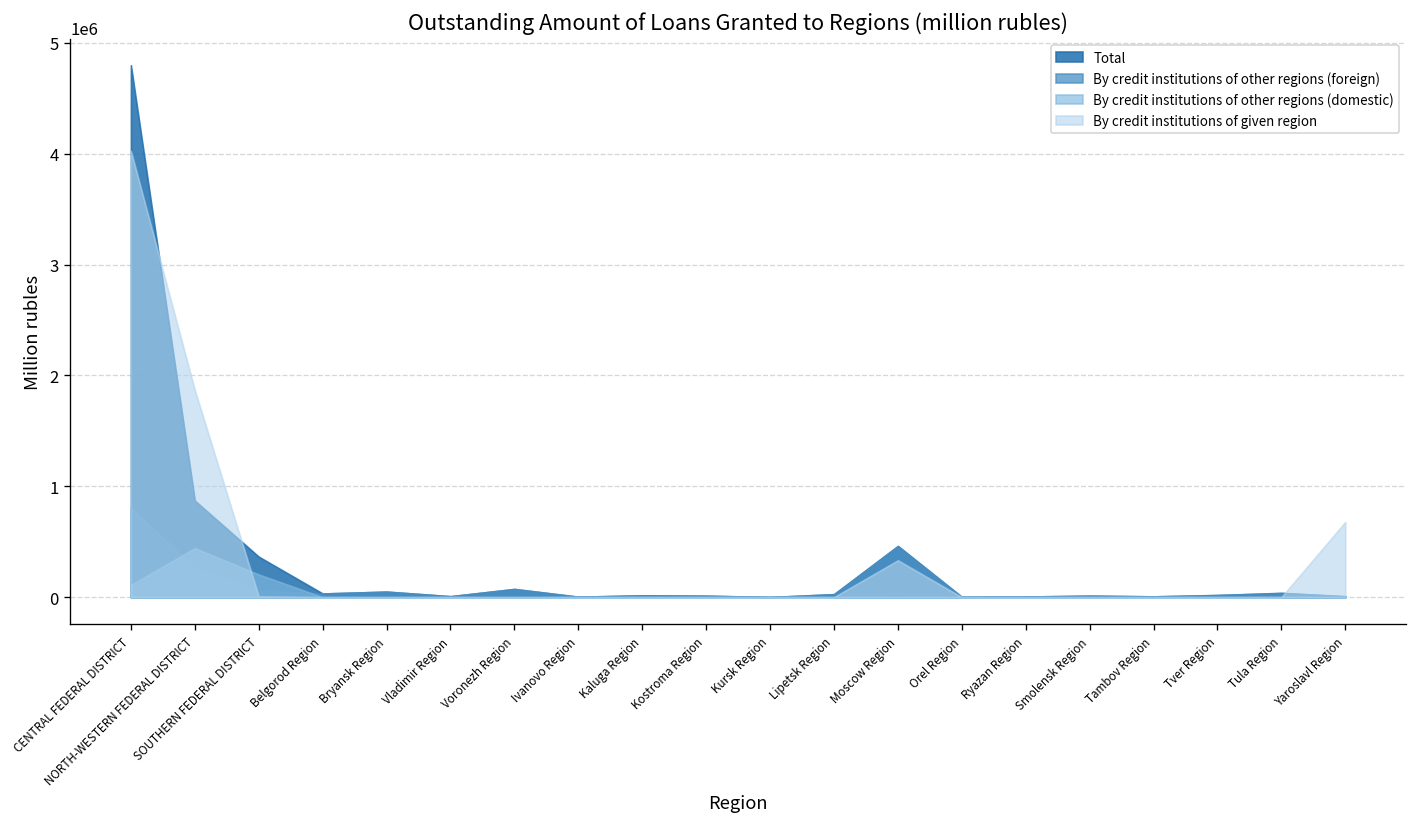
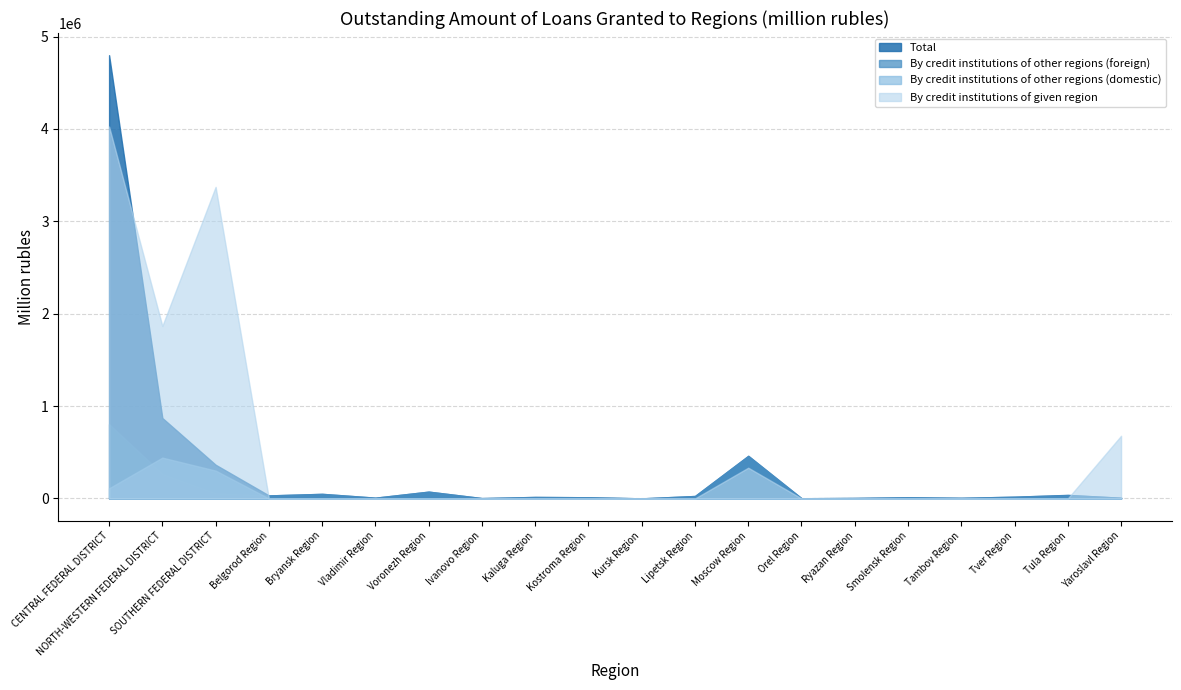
By credit institutions of other regions (domestic), SOUTHERN FEDERAL DISTRICT: 200000 -> 300000
By credit institutions of given region, SOUTHERN FEDERAL DISTRICT: 0 -> 3400000
